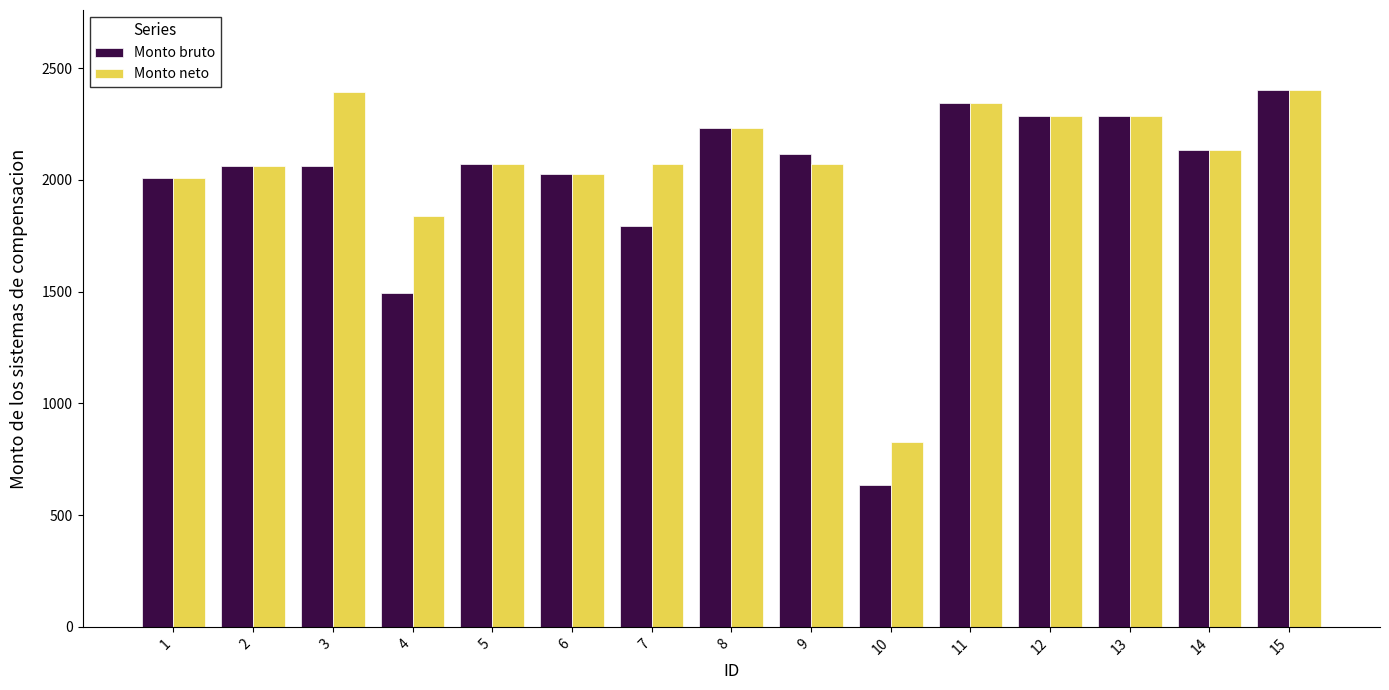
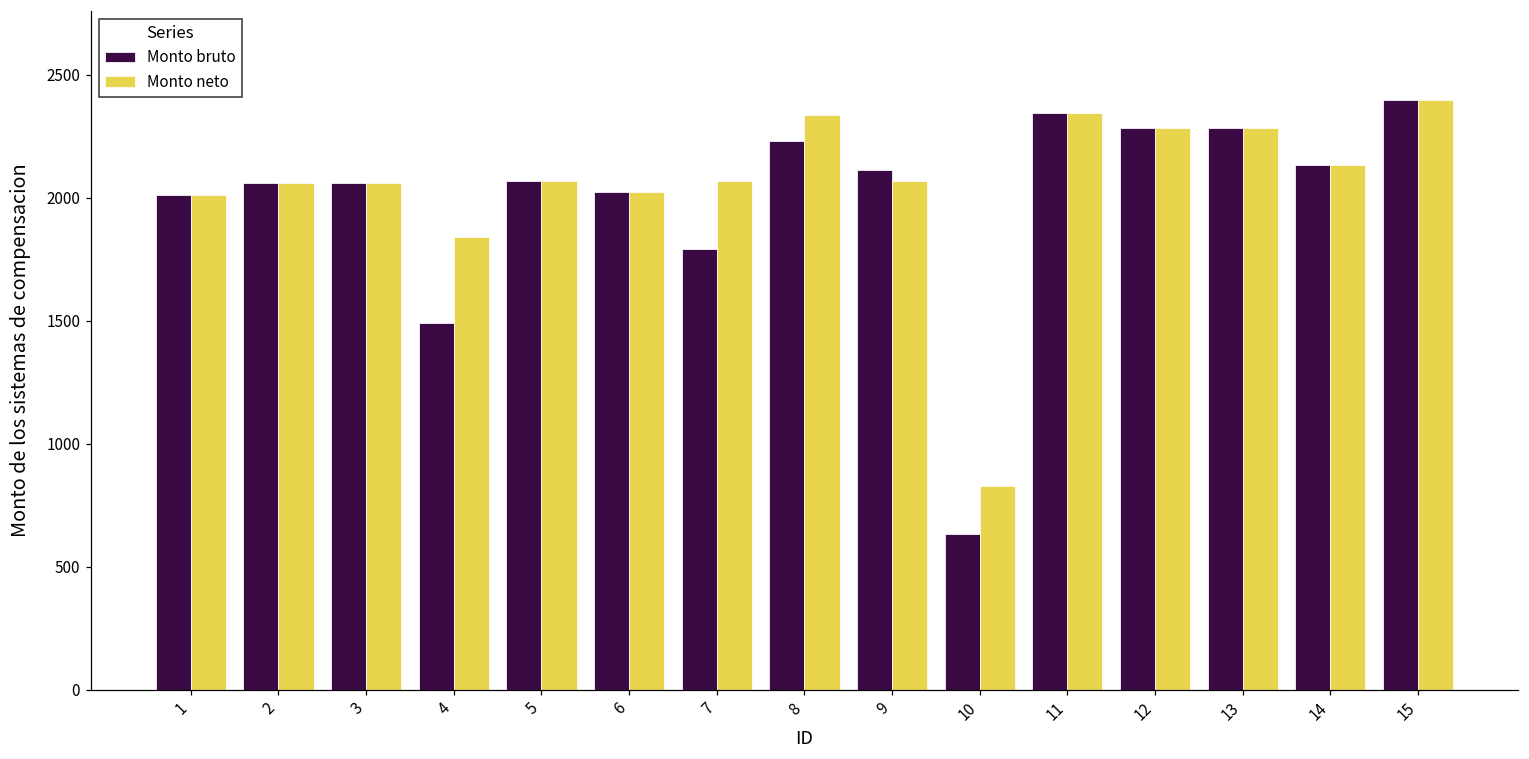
Monto neto, 3: 2390 -> 2060
Monto neto, 8: 2230 -> 2340
